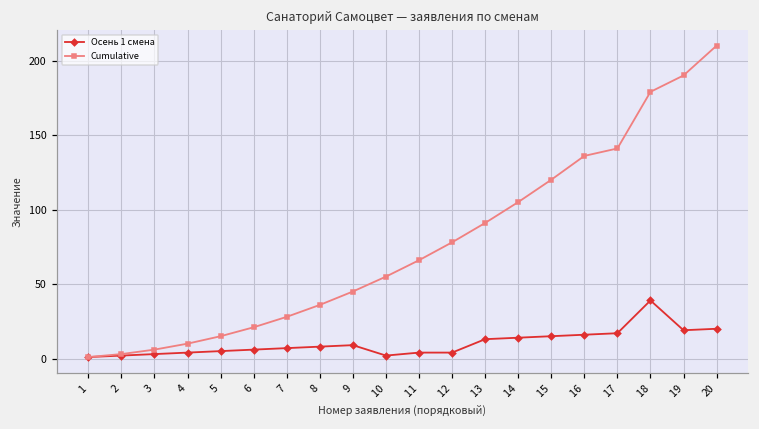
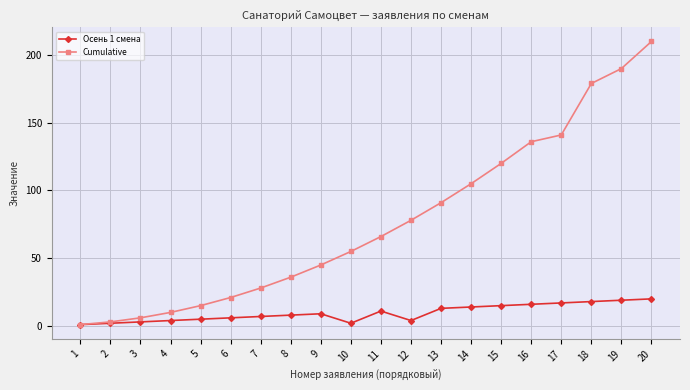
Осень 1 смена, 11: 4 -> 11
Осень 1 смена, 18: 39 -> 18
